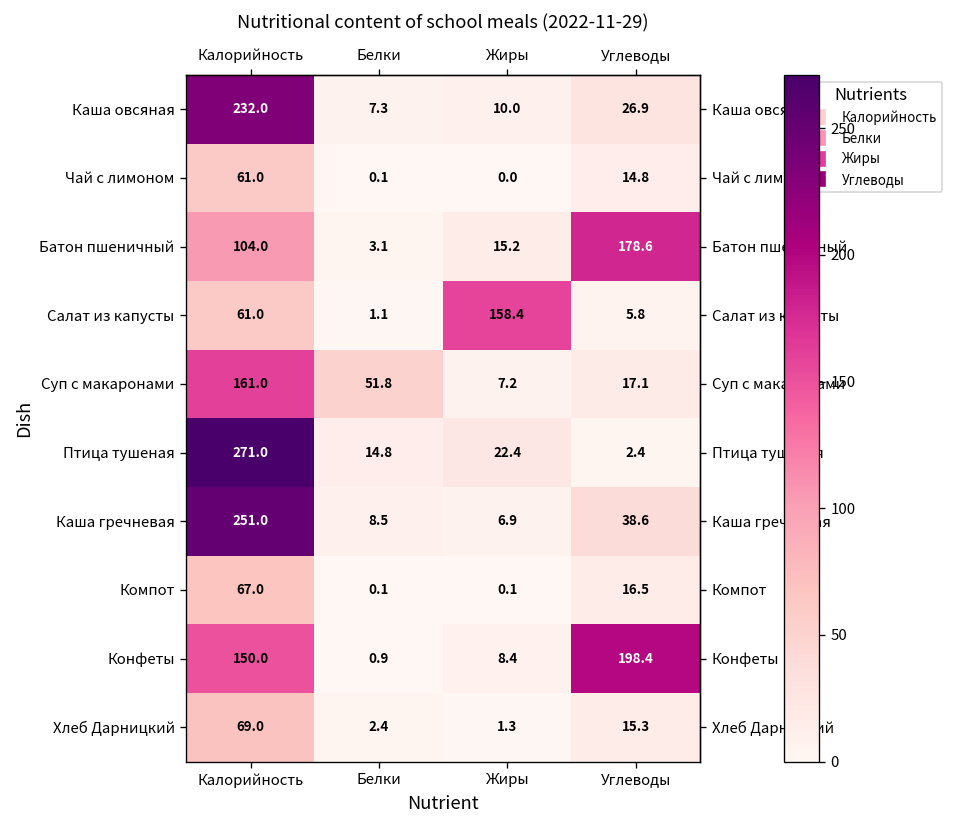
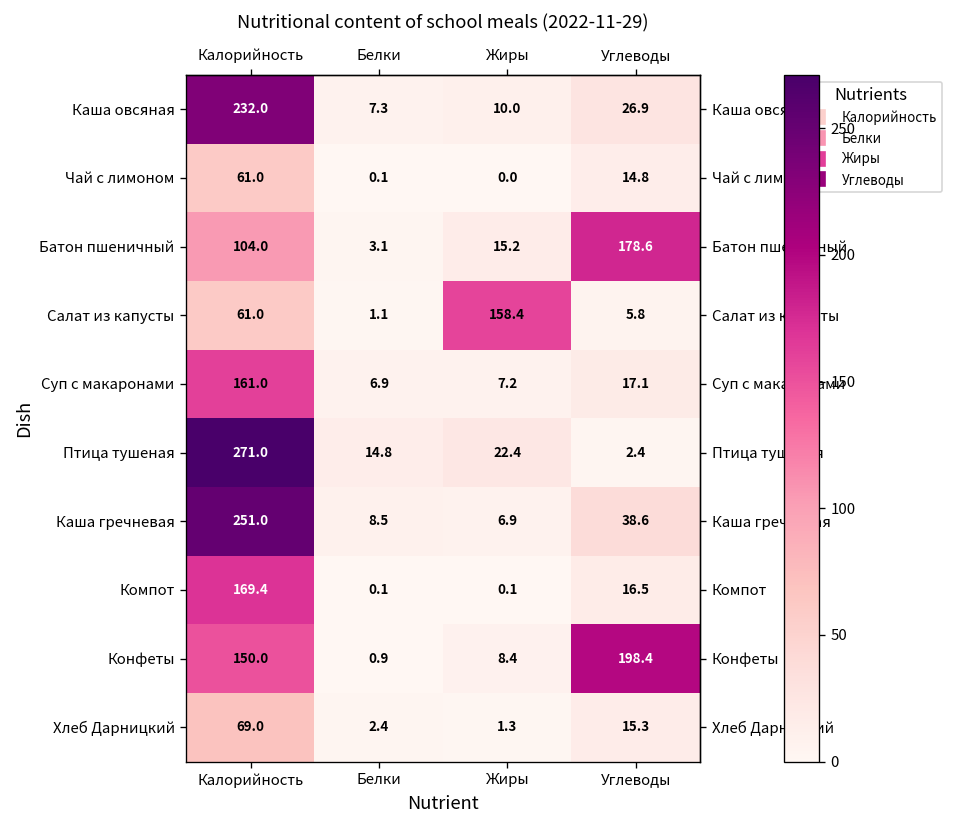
Суп с макаронами, Белки: 51.8 -> 6.9
Компот, Калорийность: 67.0 -> 169.4
